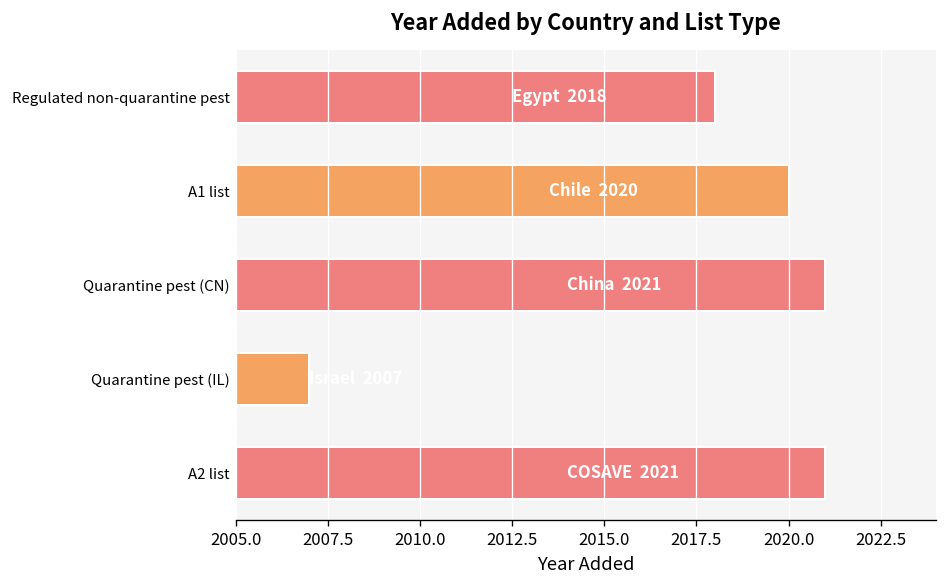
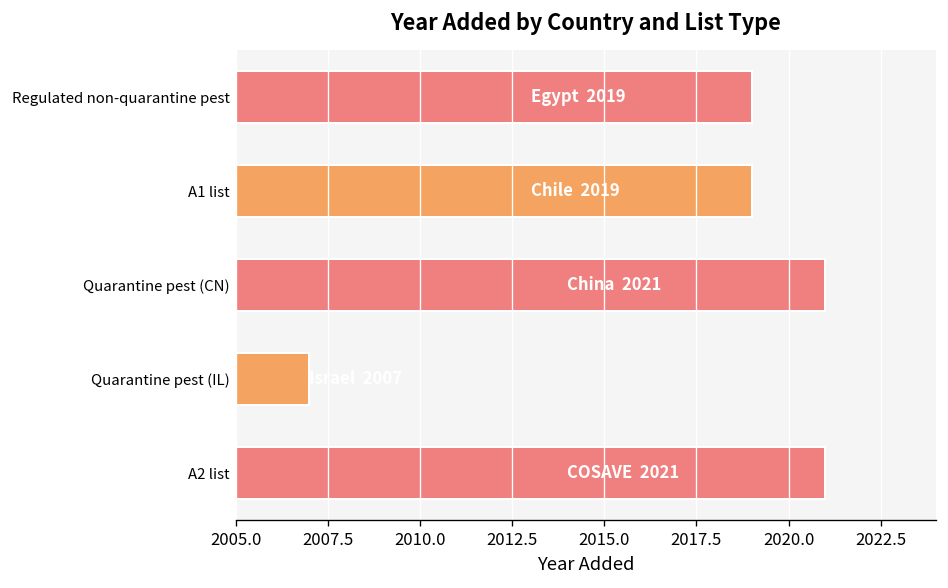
Regulated non-quarantine pest: 2018 -> 2019
A1 list: 2020 -> 2019
